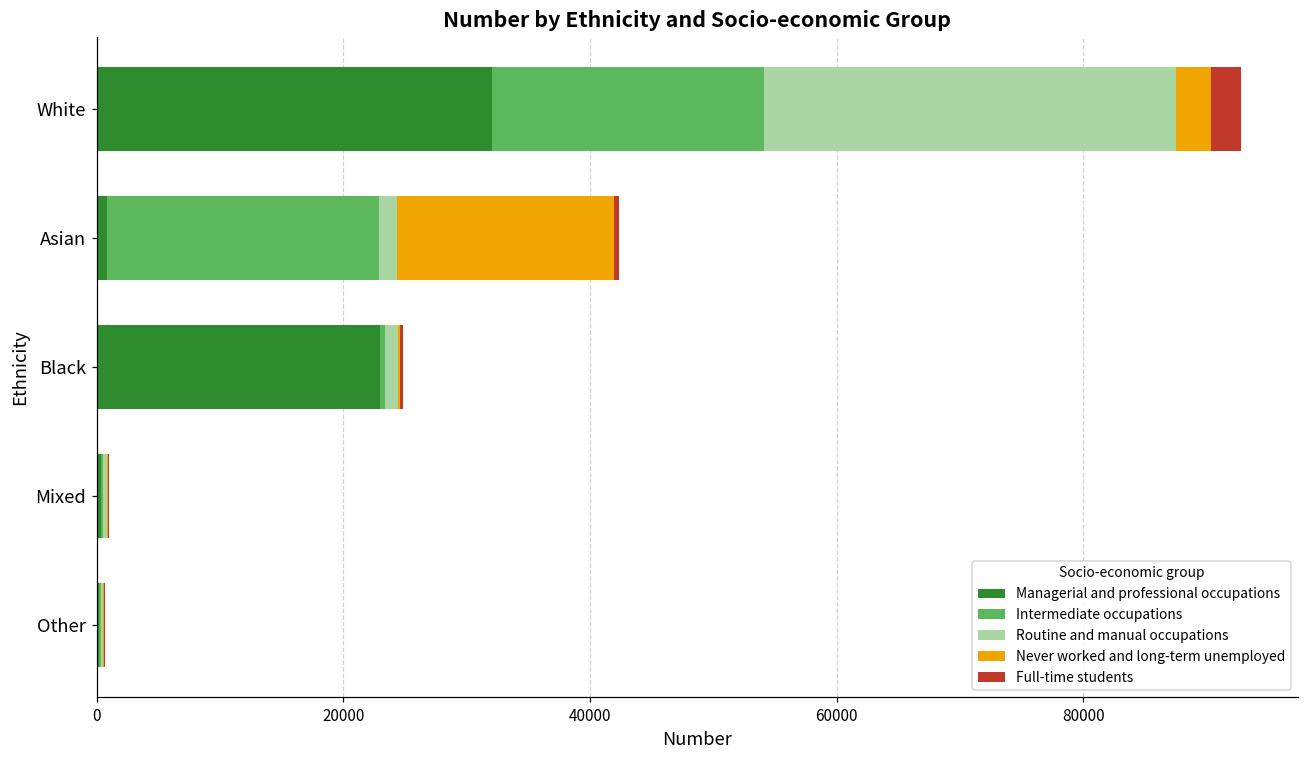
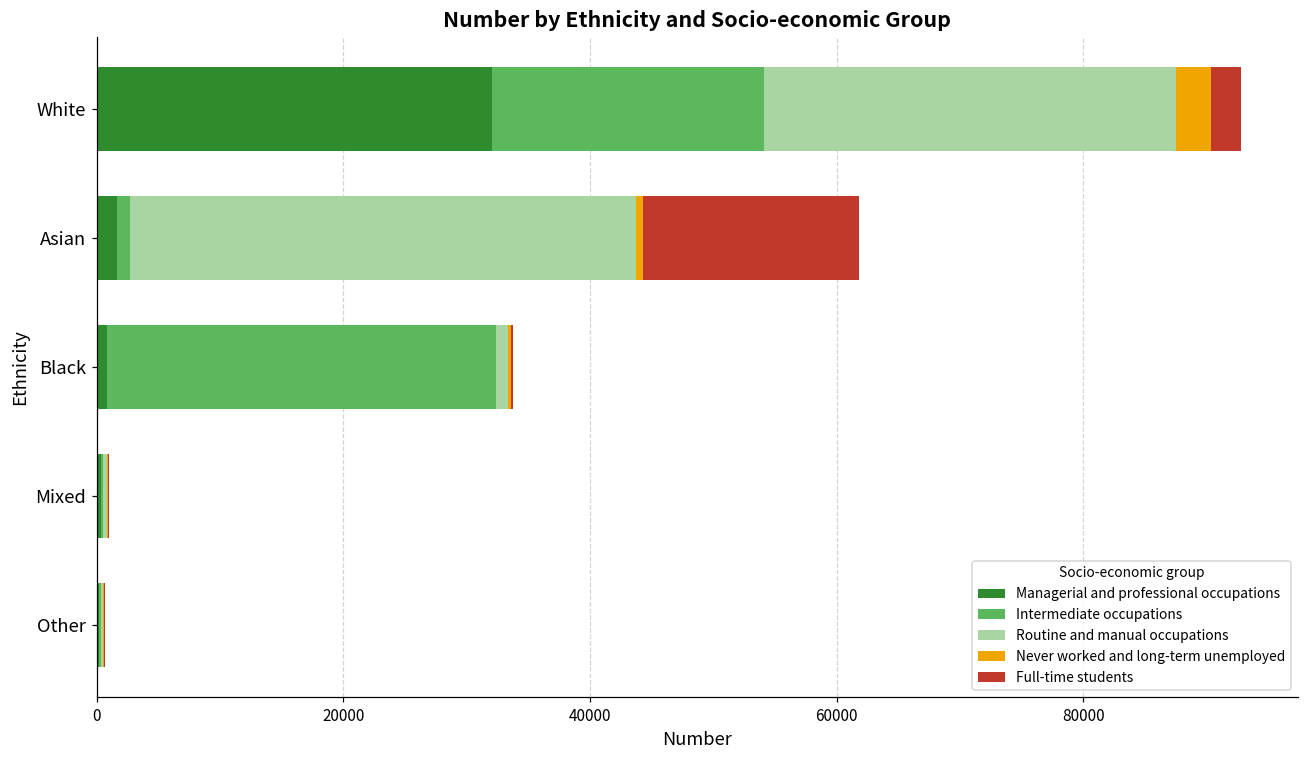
Managerial and professional occupations, Asian: 800 -> 1600
Intermediate occupations, Asian: 22100 -> 1100
Routine and manual occupations, Asian: 1500 -> 41000
Never worked and long-term unemployed, Asian: 17600 -> 600
Full-time students, Asian: 400 -> 17500
Managerial and professional occupations, Black: 22900 -> 800
Intermediate occupations, Black: 500 -> 31600
